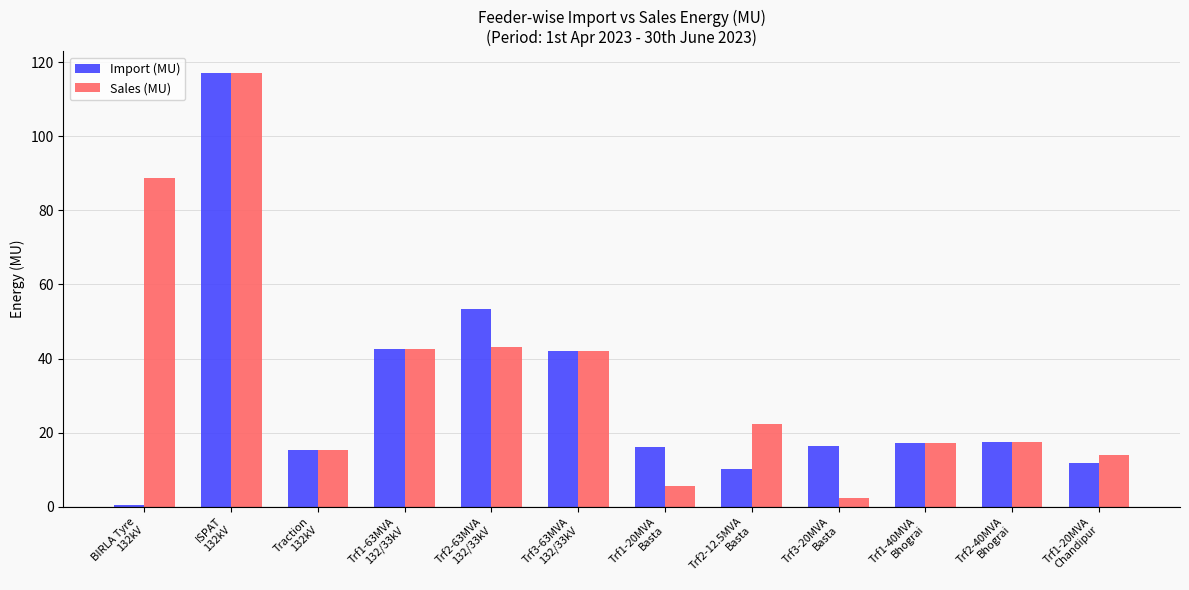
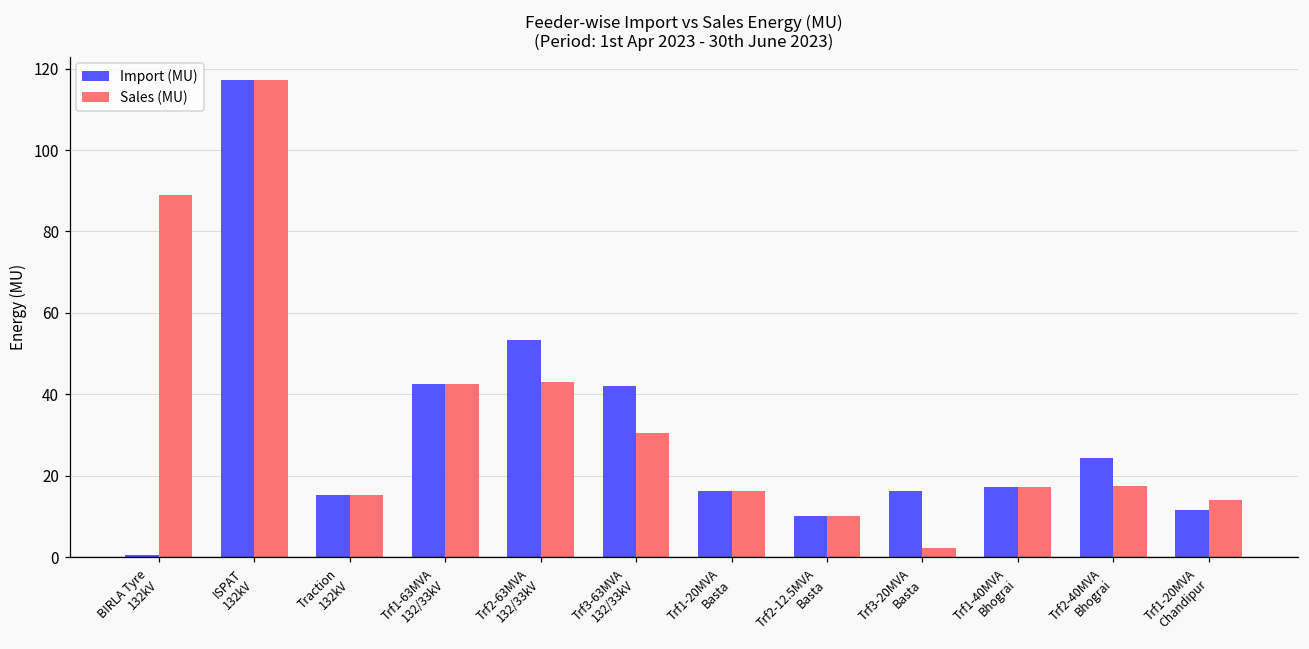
Sales (MU), Trf3-63MVA 132/33kV: 42 -> 31
Sales (MU), Trf1-20MVA Basta: 6 -> 16
Sales (MU), Trf2-12.5MVA Basta: 22 -> 10
Import (MU), Trf2-40MVA Bhograi: 17 -> 24
